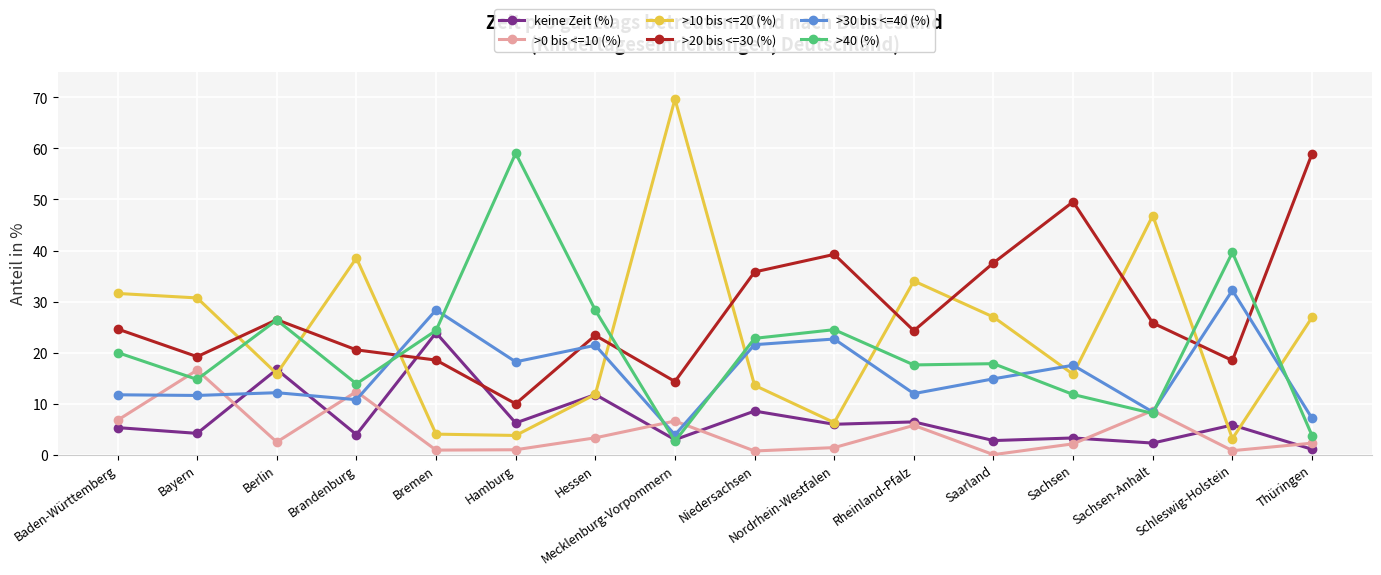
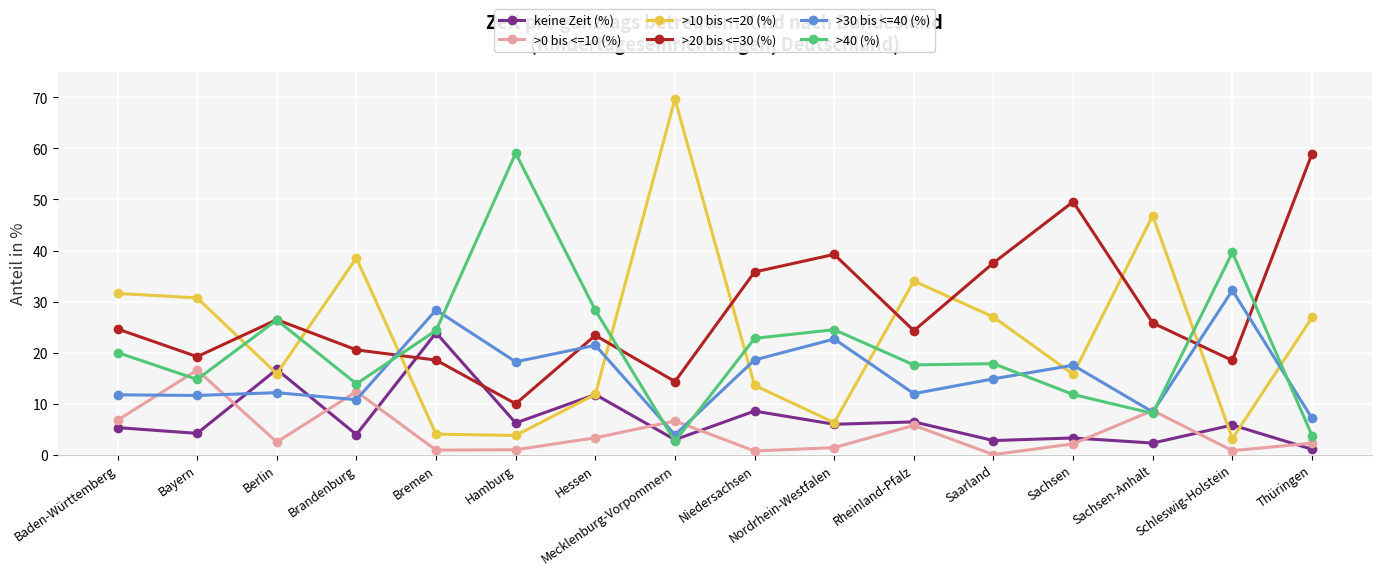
>30 bis <=40 (%), Niedersachsen: 22 -> 19
